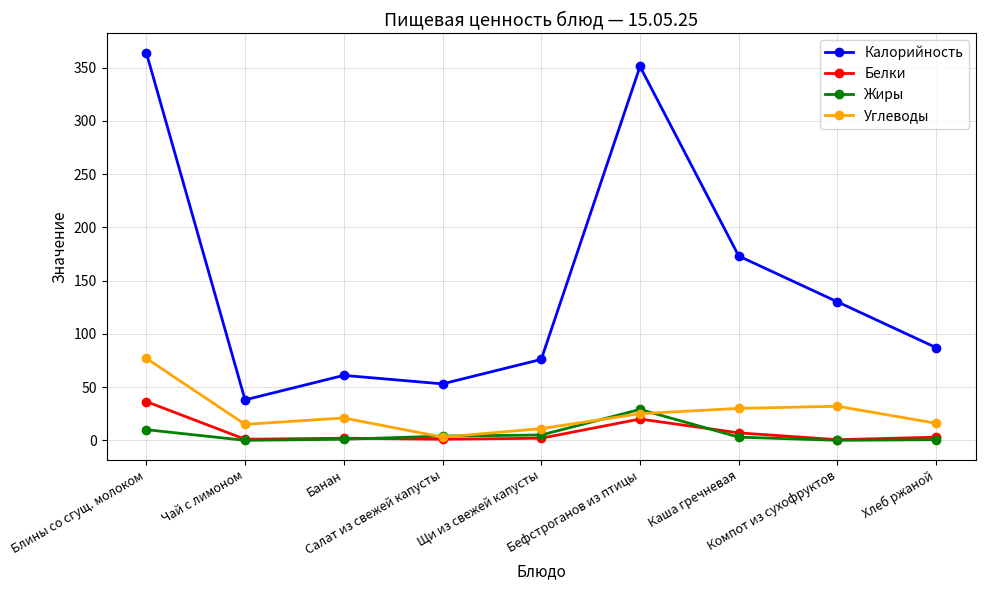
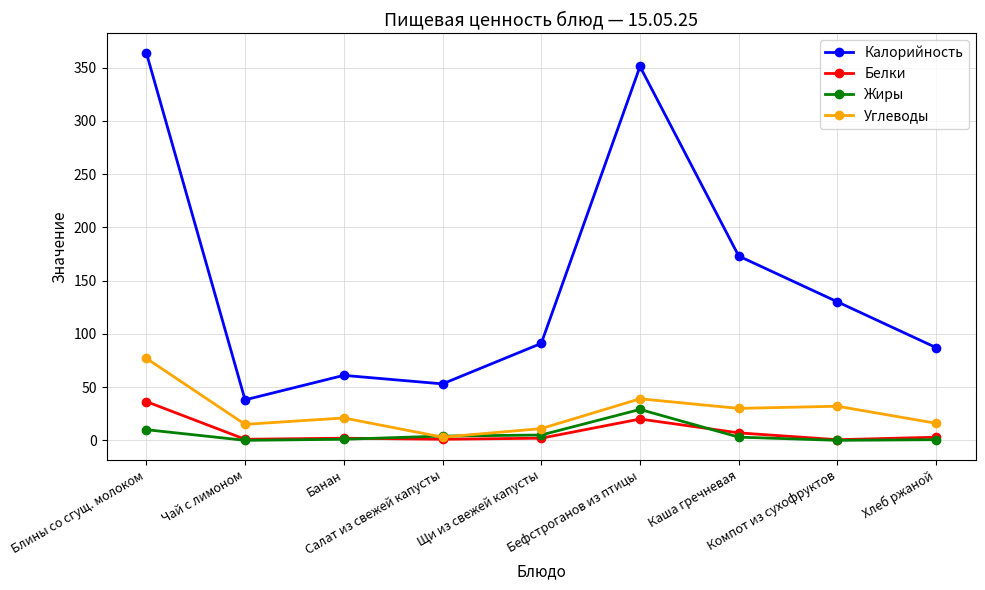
Калорийность, Щи из свежей капусты: 76 -> 91
Углеводы, Бефстроганов из птицы: 25 -> 39
